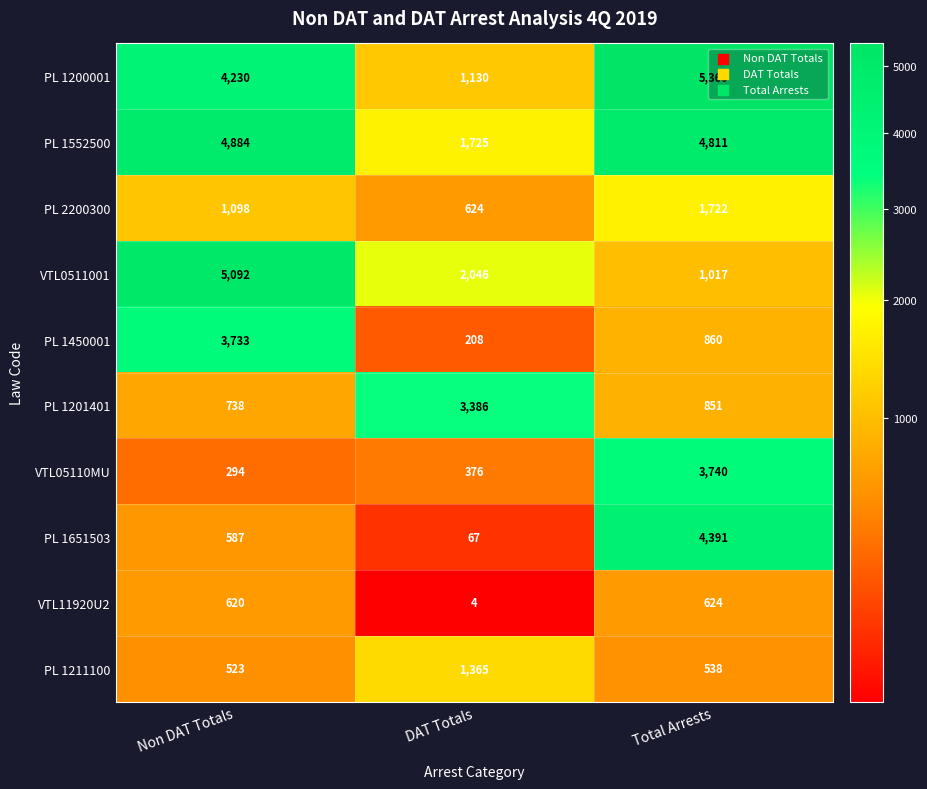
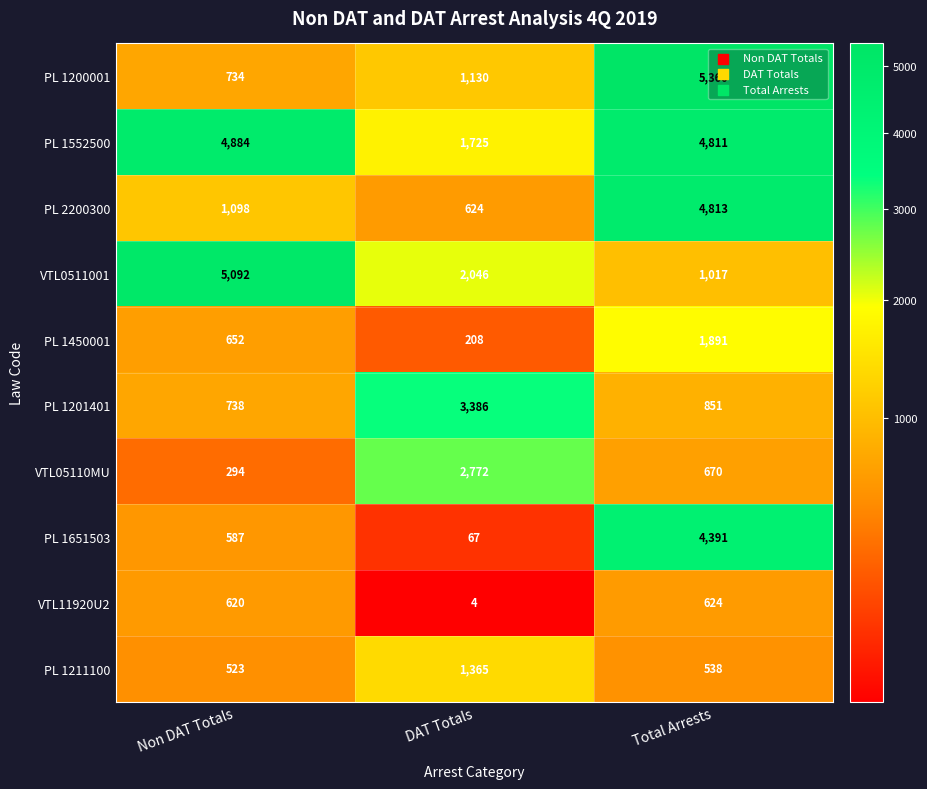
PL 1200001, Non DAT Totals: 4,230 -> 734
PL 2200300, Total Arrests: 1,722 -> 4,813
PL 1450001, Non DAT Totals: 3,733 -> 652
PL 1450001, Total Arrests: 860 -> 1,891
VTL05110MU, DAT Totals: 376 -> 2,772
VTL05110MU, Total Arrests: 3,740 -> 670
